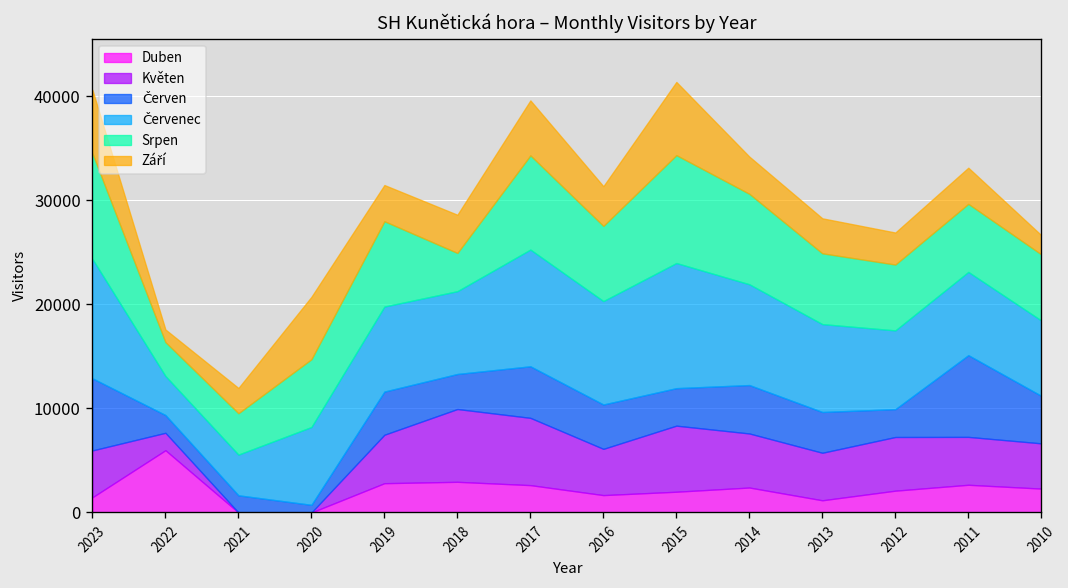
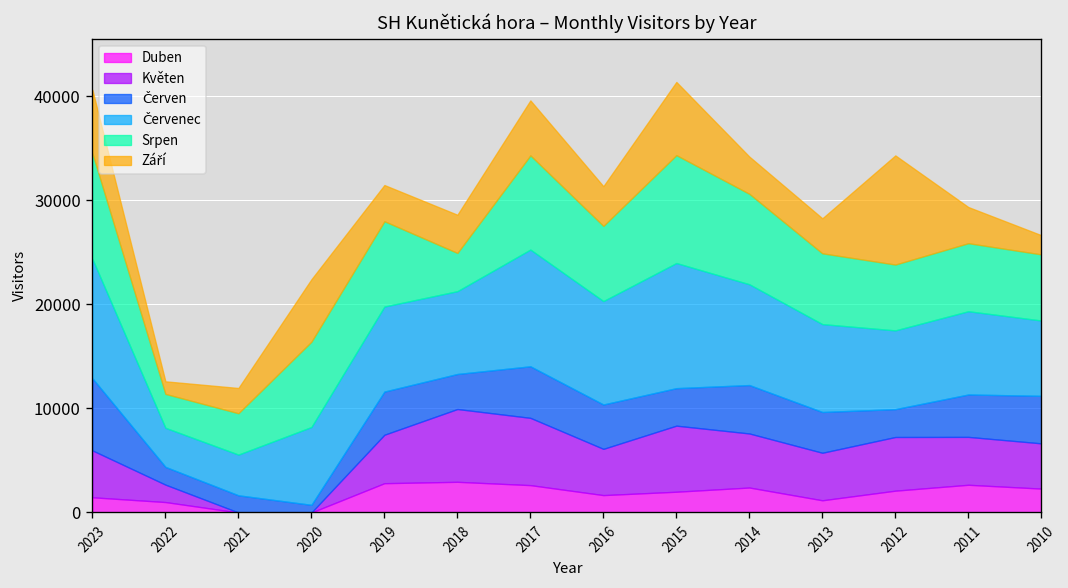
Duben, 2022: 6000 -> 1000
Srpen, 2020: 7000 -> 8000
Září, 2012: 3000 -> 10000
Červen, 2011: 8000 -> 4000
